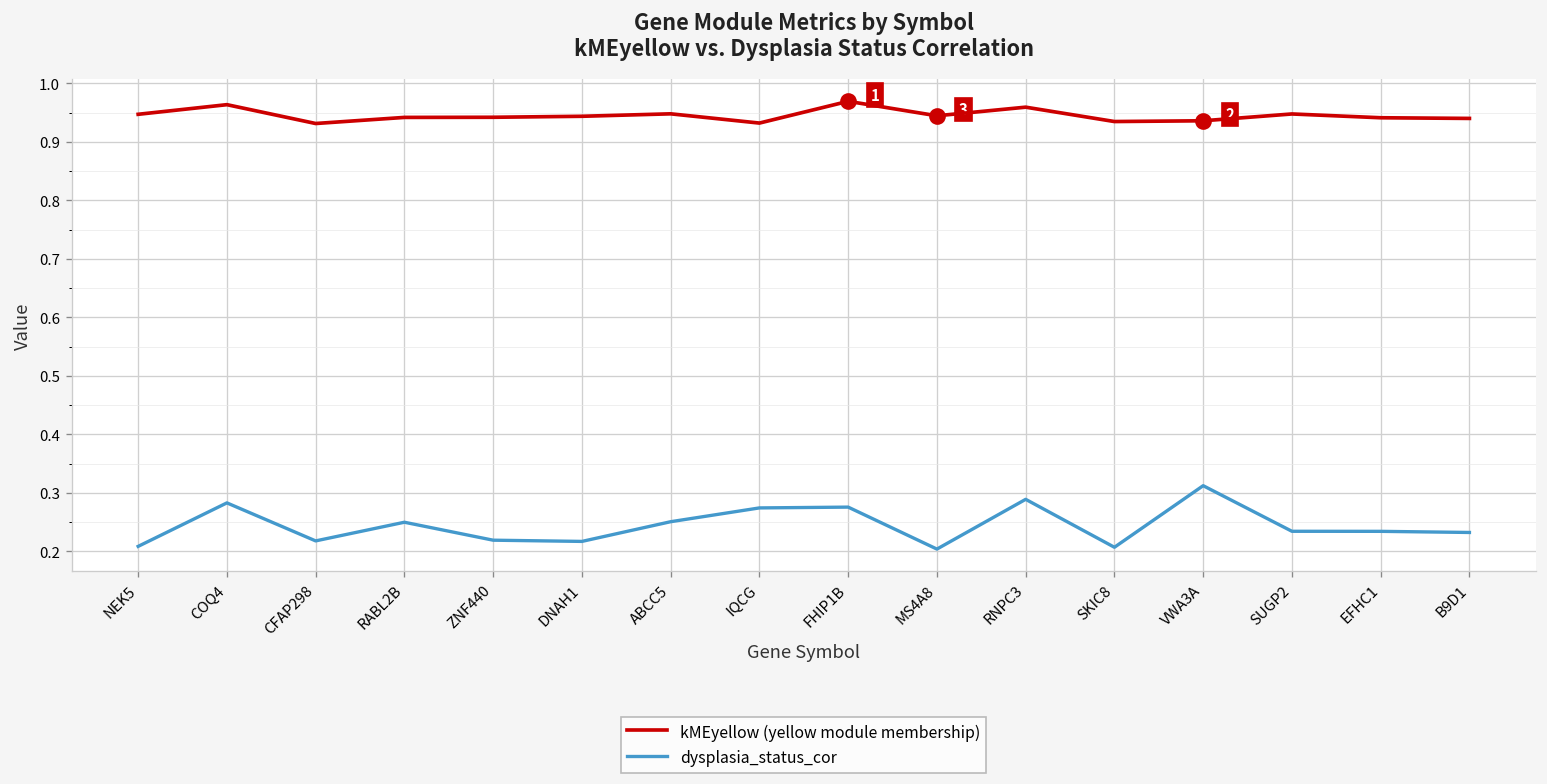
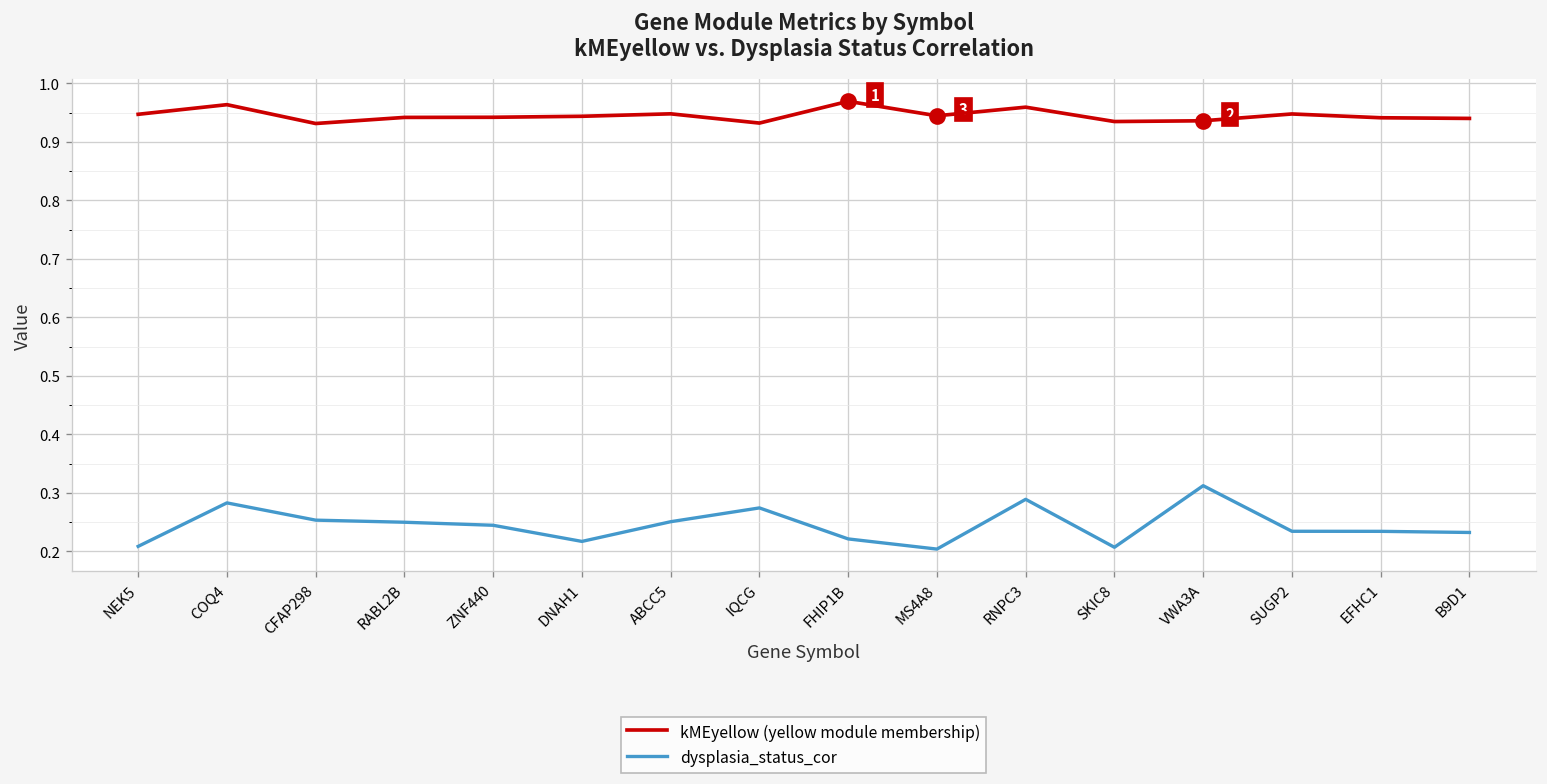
dysplasia_status_cor, CFAP298: 0.22 -> 0.25
dysplasia_status_cor, ZNF440: 0.22 -> 0.24
dysplasia_status_cor, FHIP1B: 0.28 -> 0.22
